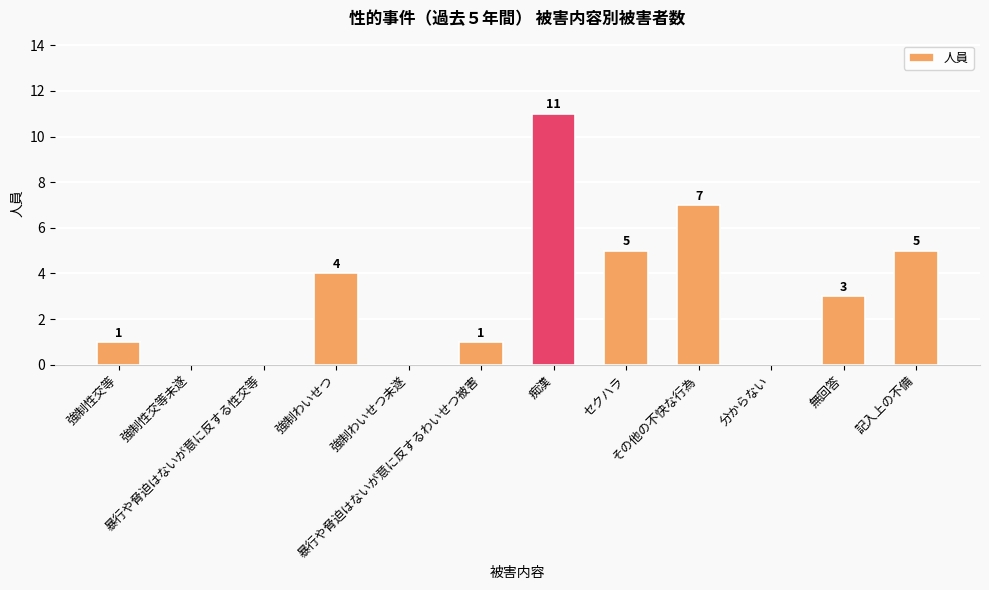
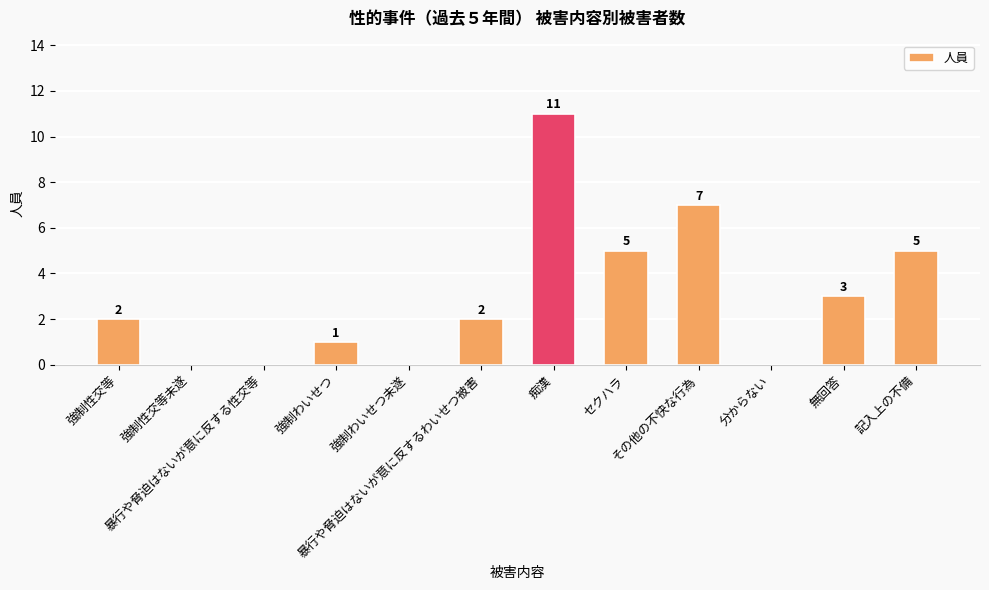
強制性交等: 1 -> 2
強制わいせつ: 4 -> 1
暴行や脅迫はないが意に反するわいせつ被害: 1 -> 2
